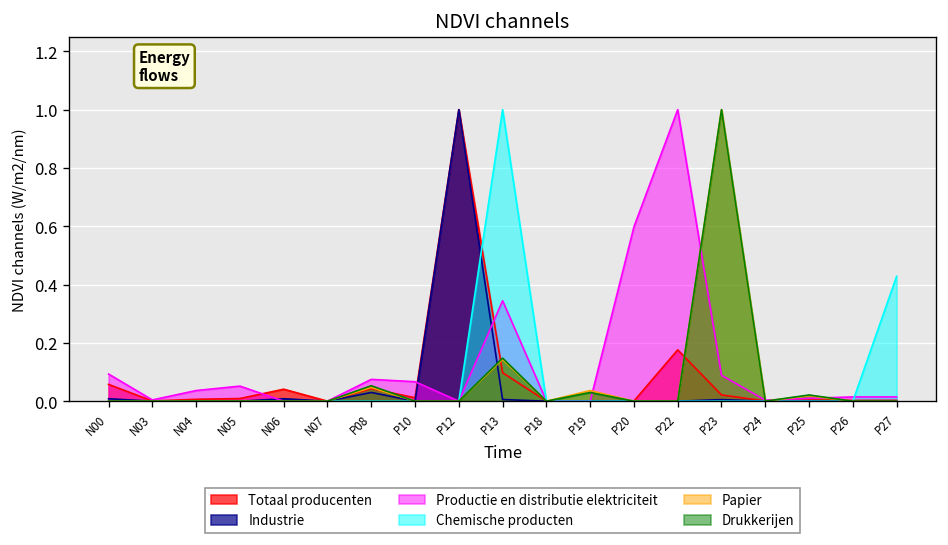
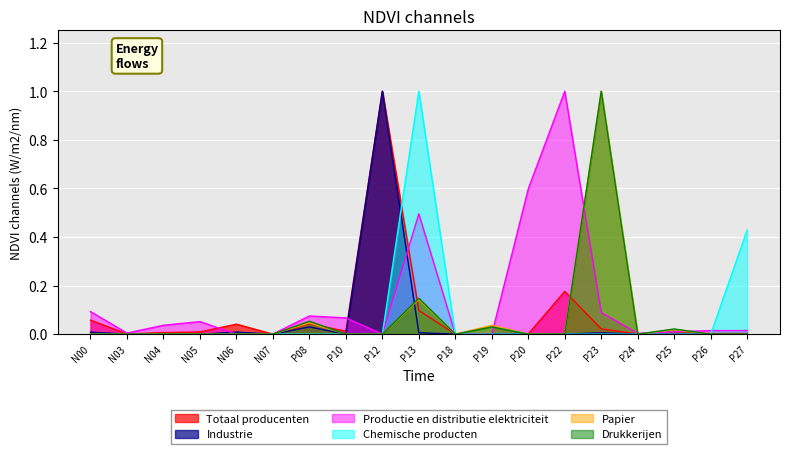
Productie en distributie elektriciteit, P13: 0.34 -> 0.50
